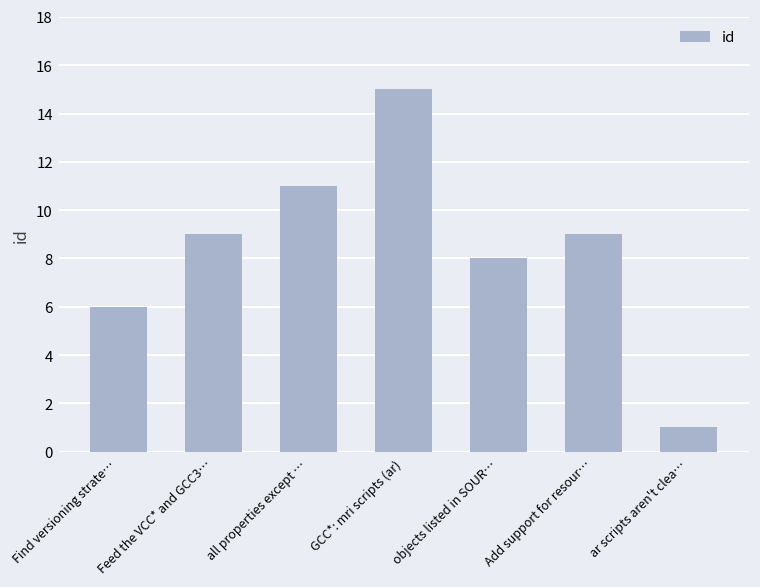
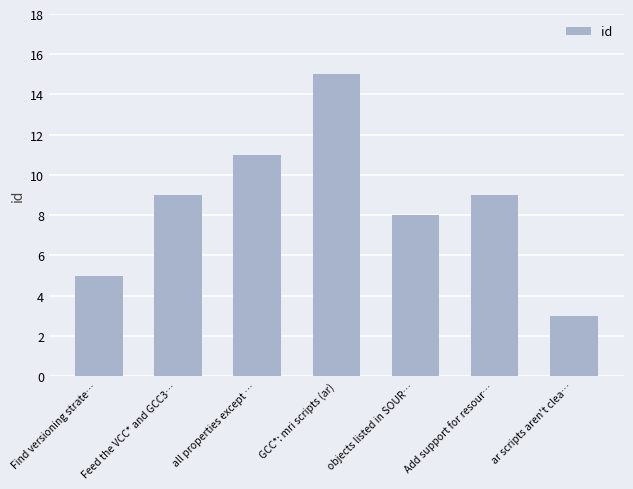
Find versioning strate…: 6 -> 5
ar scripts aren't clea…: 1 -> 3
